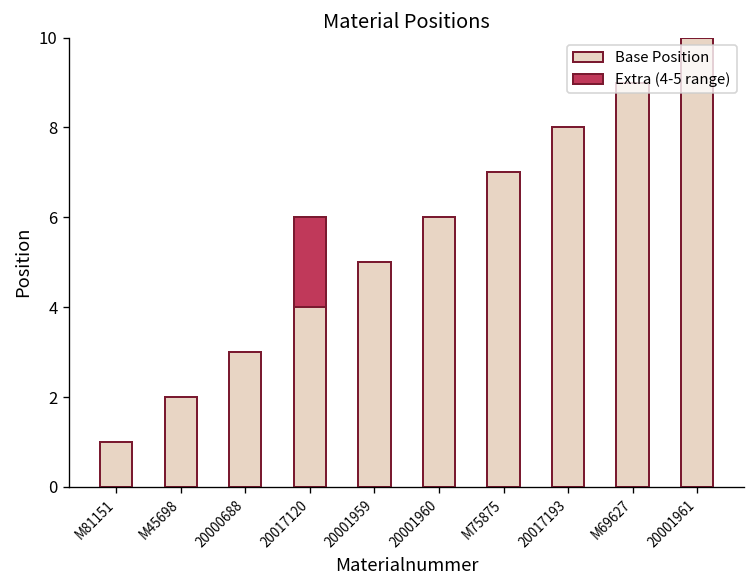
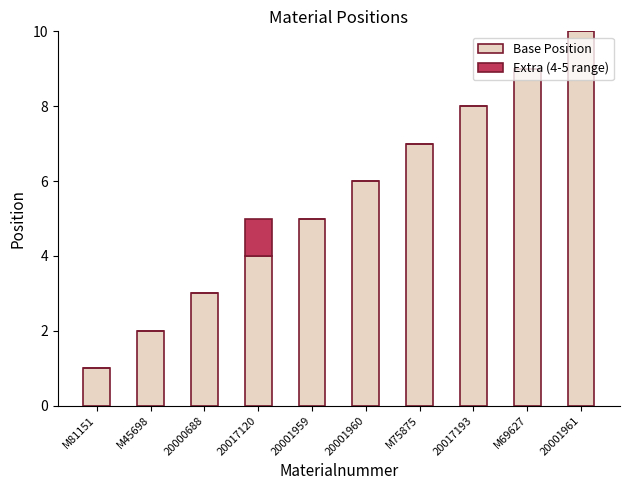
Extra (4-5 range), 20017120: 2 -> 1
